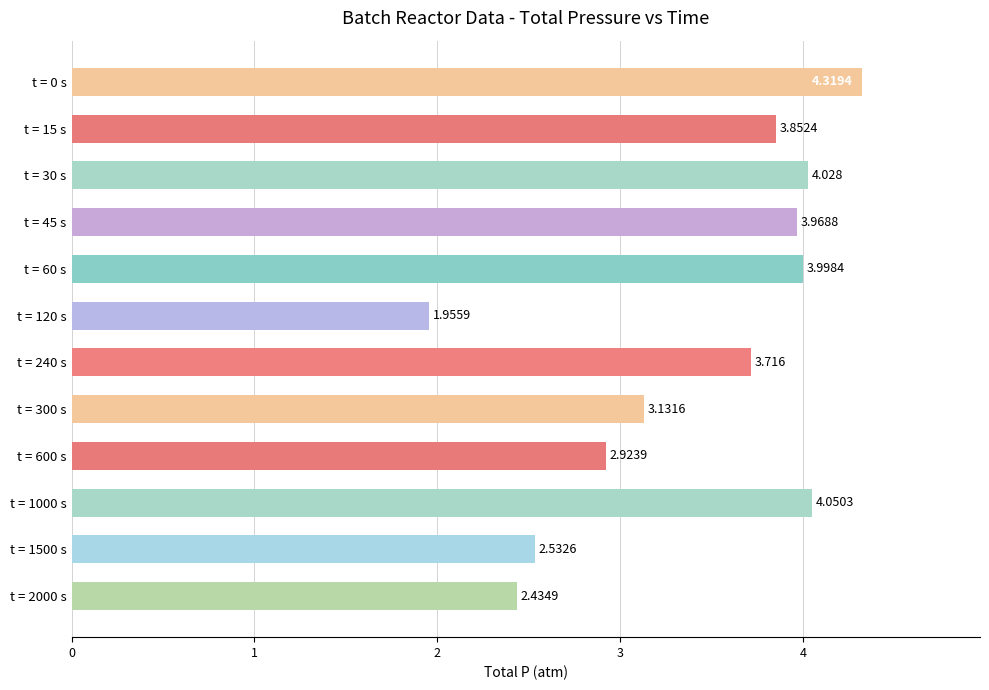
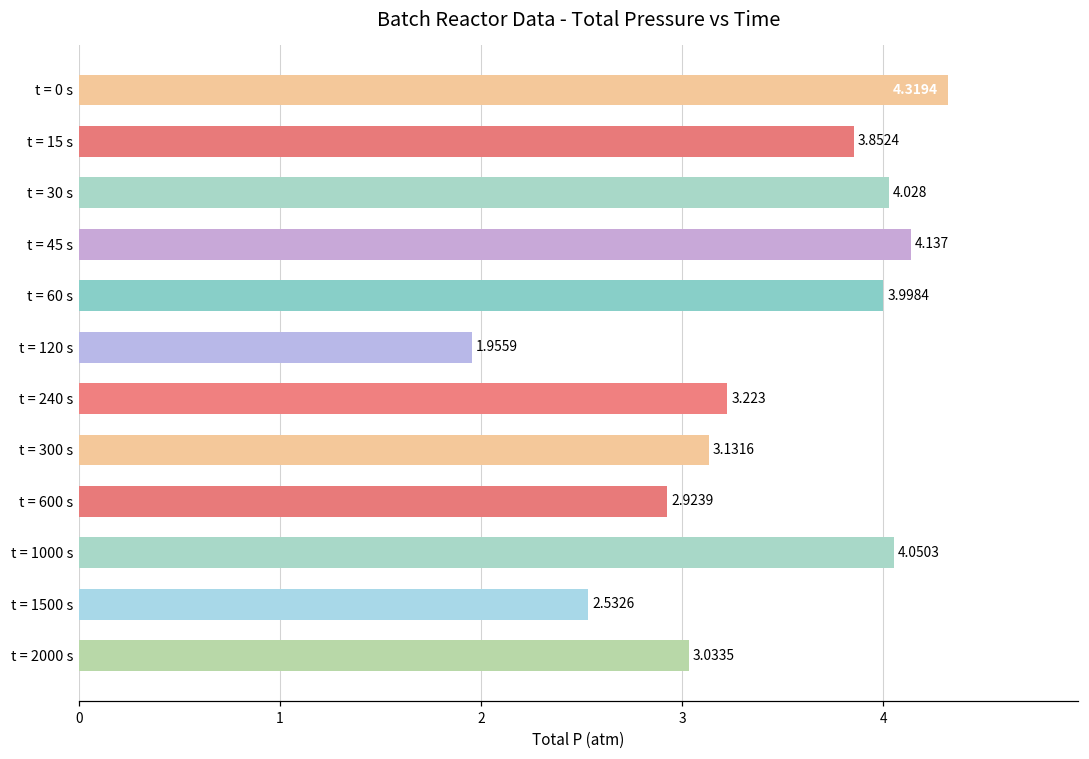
t = 45 s: 3.9688 -> 4.137
t = 240 s: 3.716 -> 3.223
t = 2000 s: 2.4349 -> 3.0335
